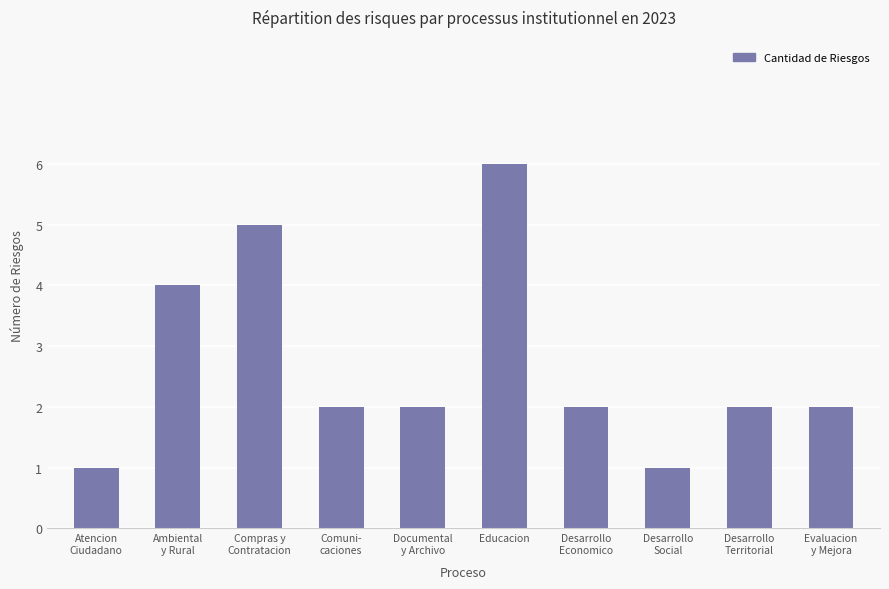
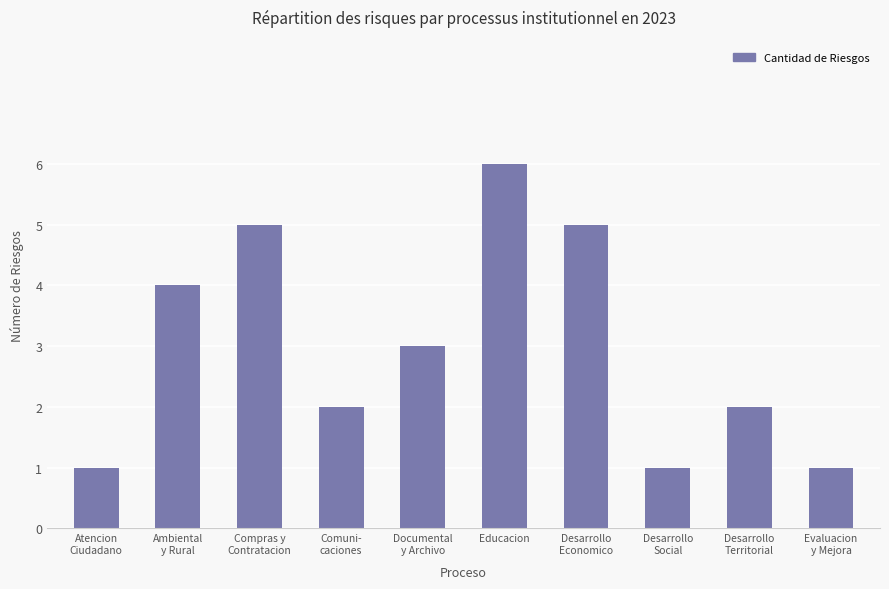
Documental y Archivo: 2 -> 3
Desarrollo Economico: 2 -> 5
Evaluacion y Mejora: 2 -> 1
